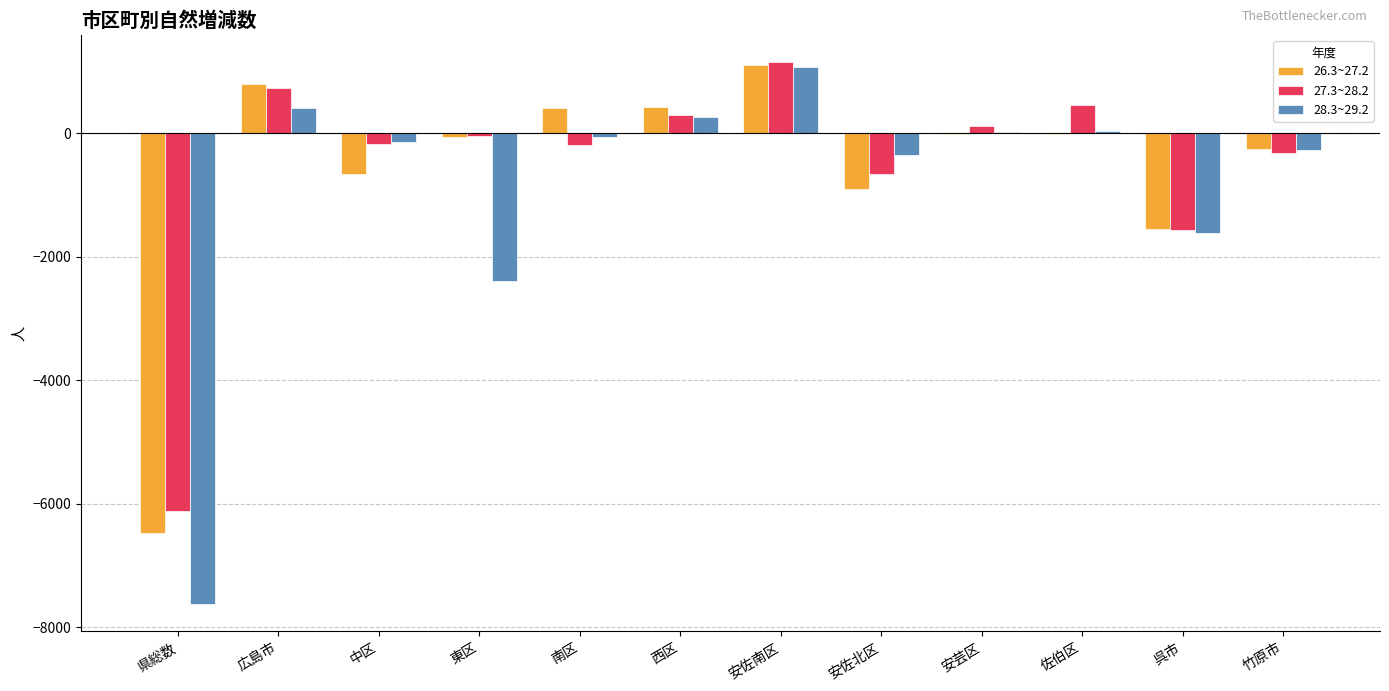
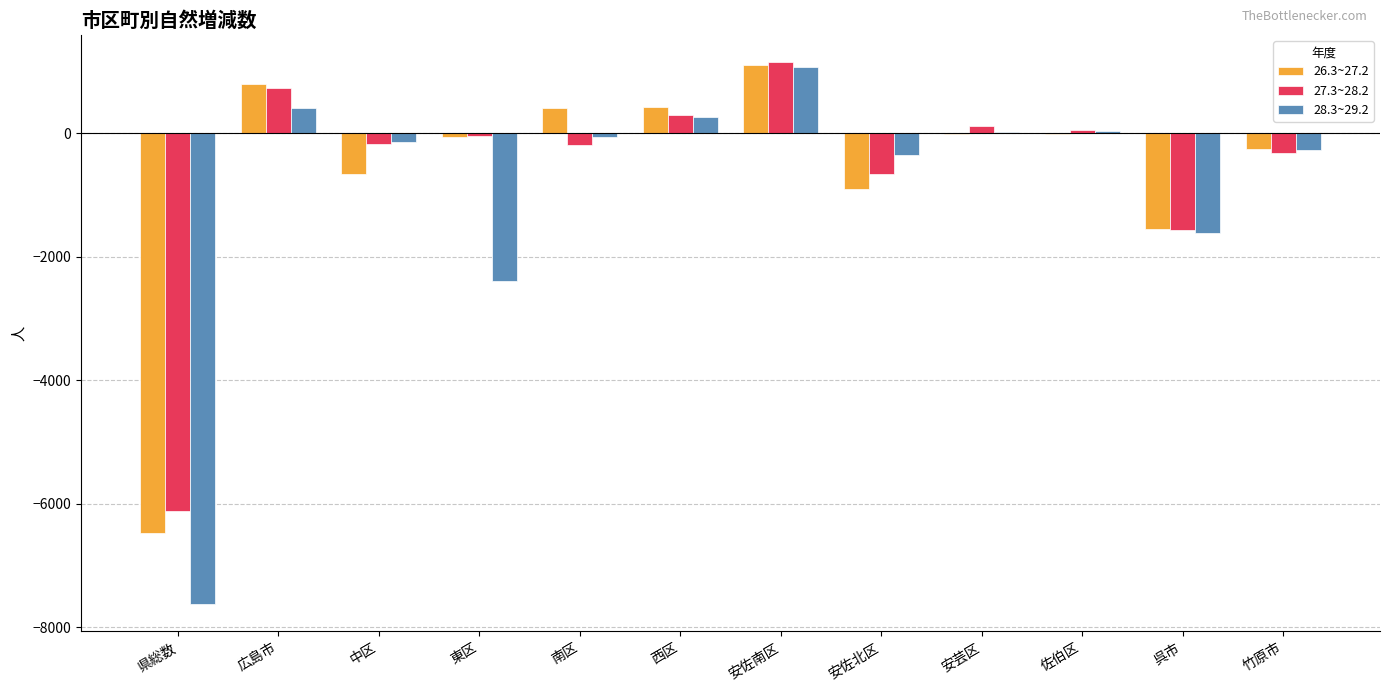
27.3~28.2, 佐伯区: 500 -> 100
